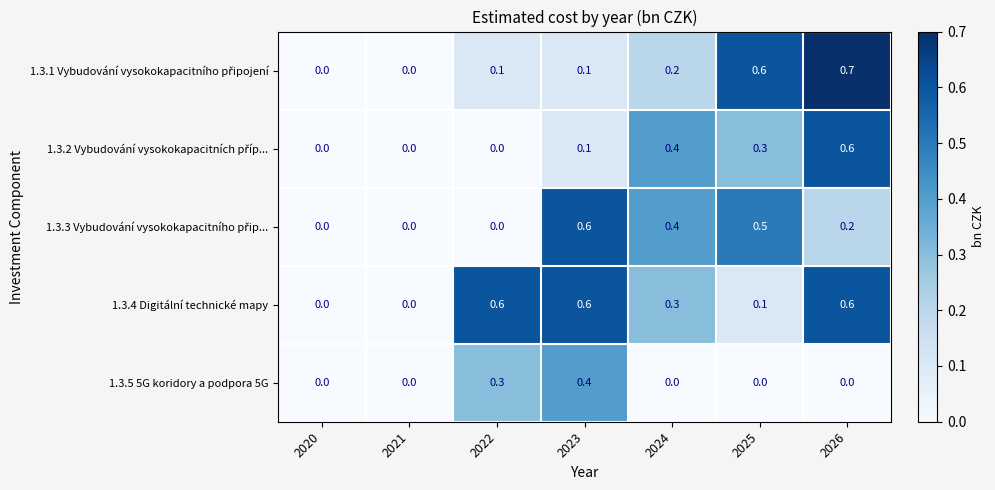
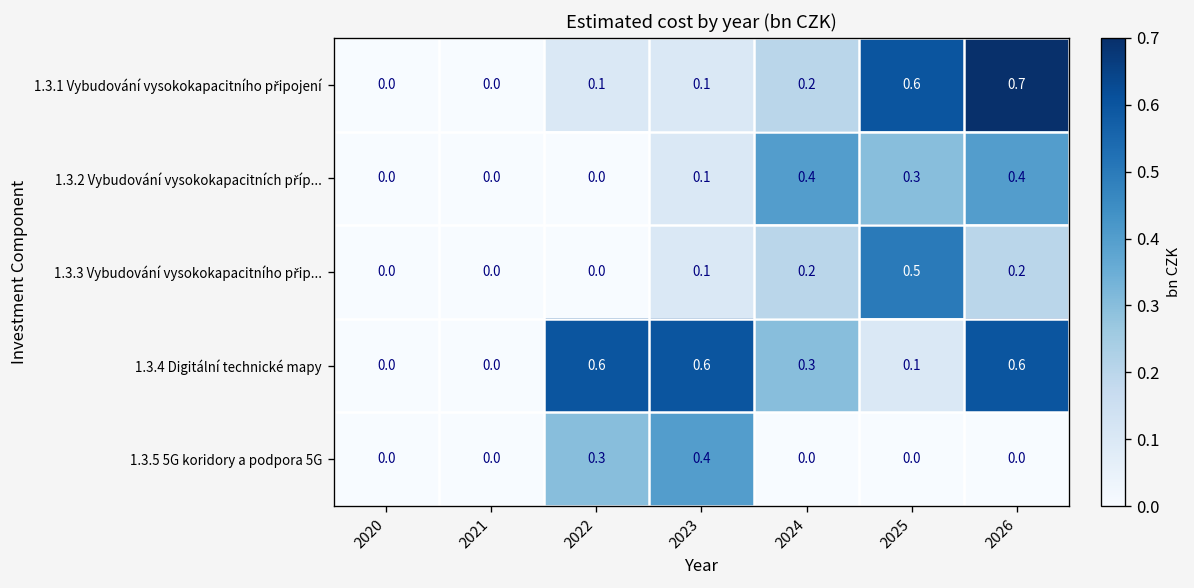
1.3.2 Vybudování vysokokapacitních příp..., 2026: 0.6 -> 0.4
1.3.3 Vybudování vysokokapacitního přip..., 2023: 0.6 -> 0.1
1.3.3 Vybudování vysokokapacitního přip..., 2024: 0.4 -> 0.2
